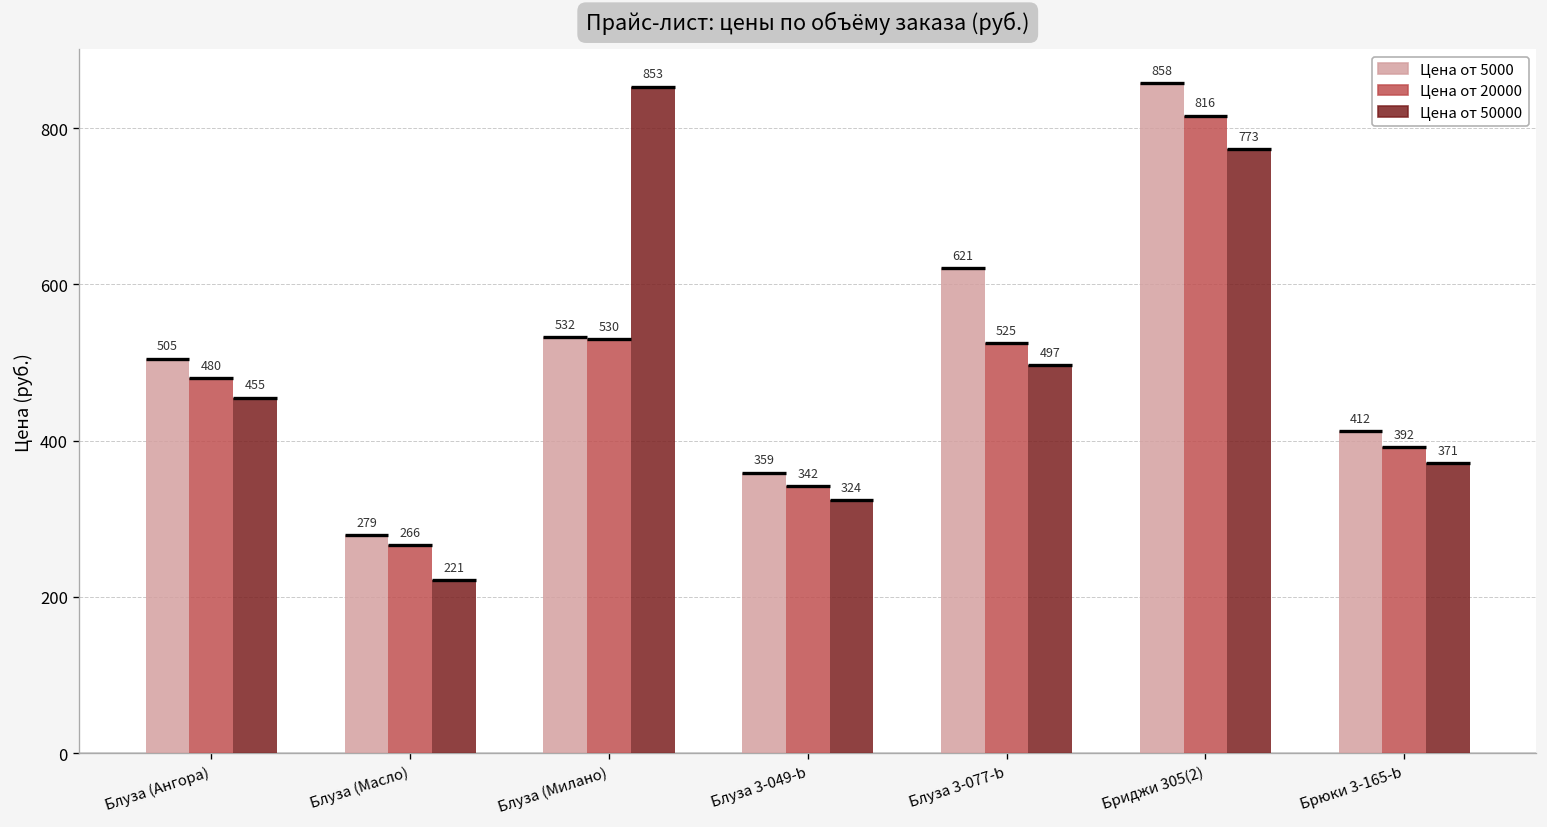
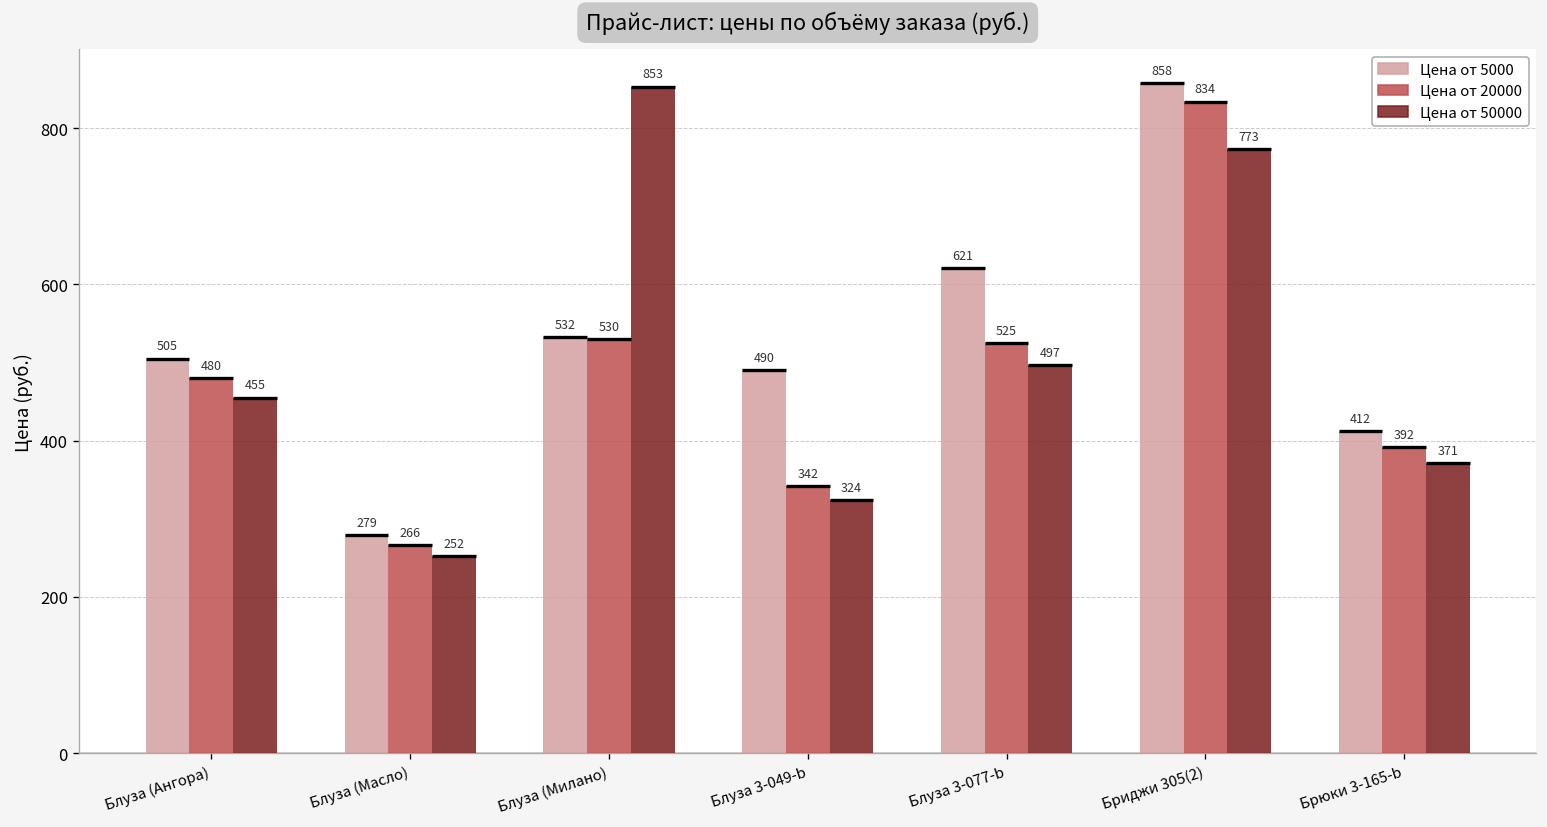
Цена от 50000, Блуза (Масло): 221 -> 252
Цена от 5000, Блуза 3-049-b: 359 -> 490
Цена от 20000, Бриджи 305(2): 816 -> 834
